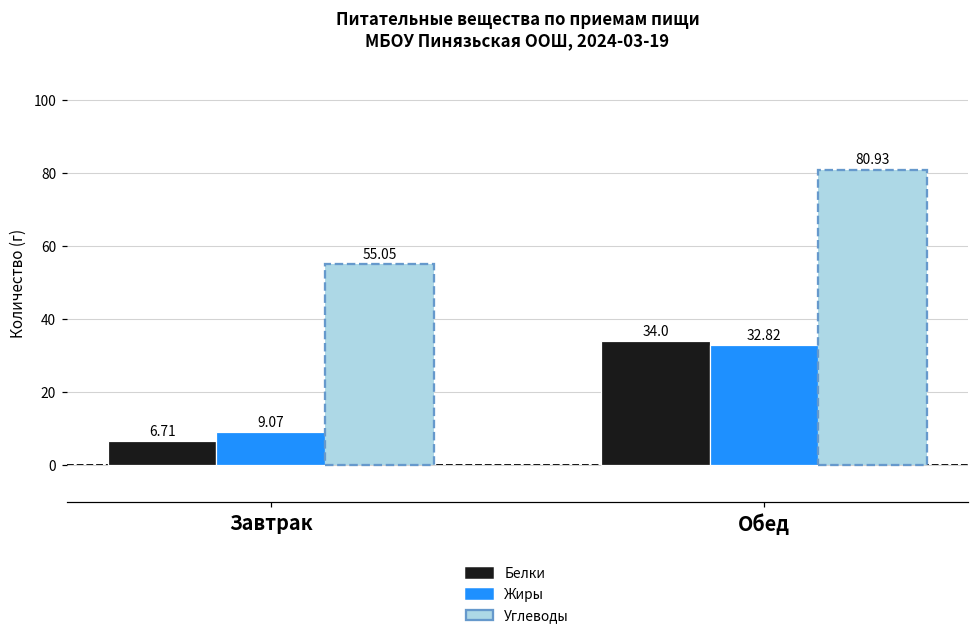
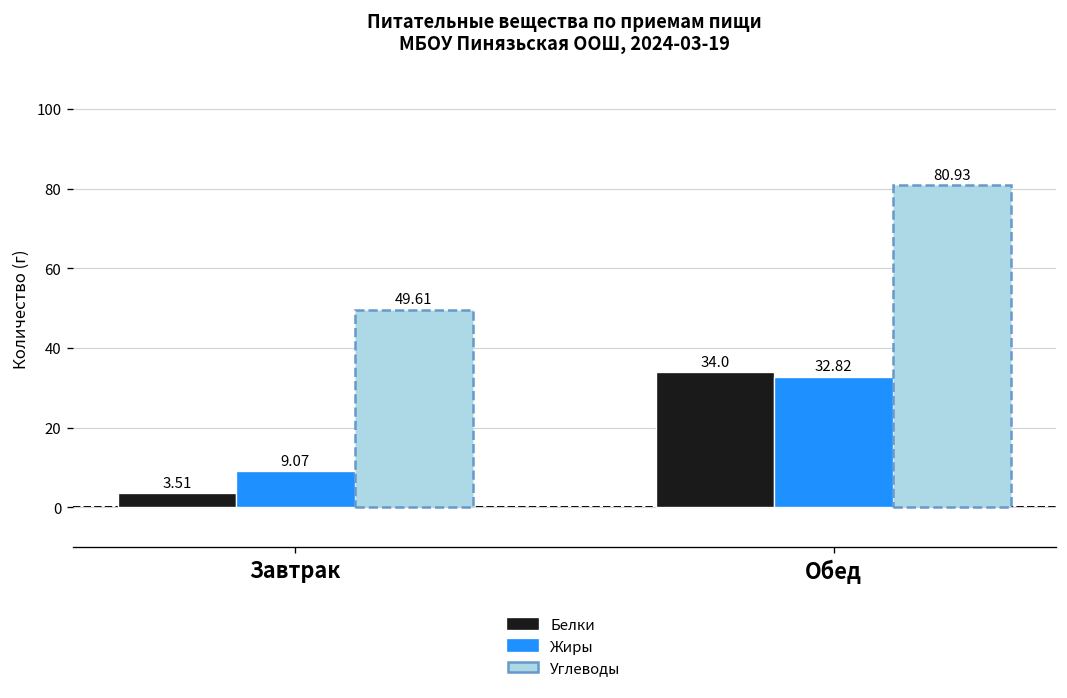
Белки, Завтрак: 6.71 -> 3.51
Углеводы, Завтрак: 55.05 -> 49.61
